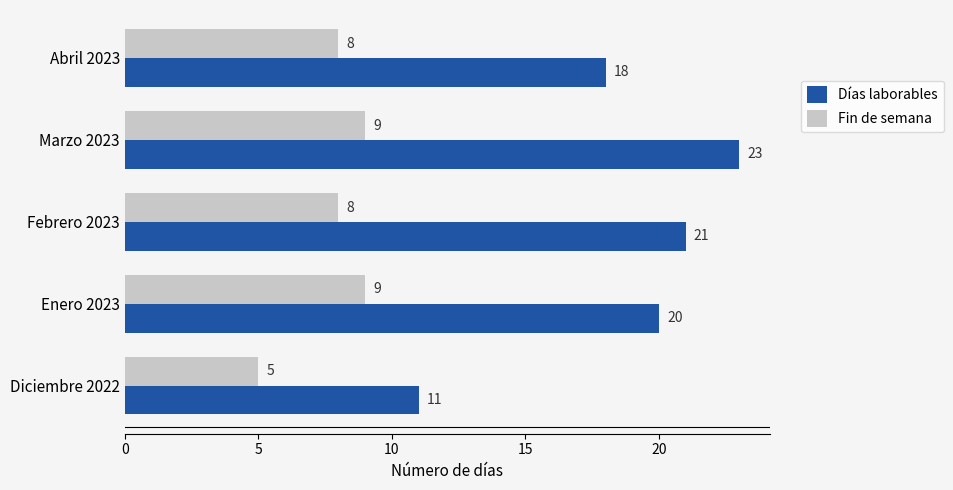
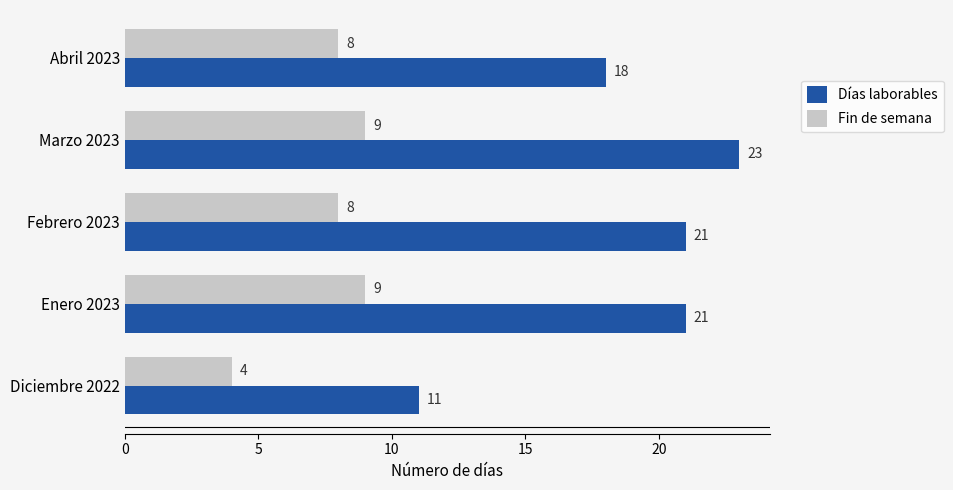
Días laborables, Enero 2023: 20 -> 21
Fin de semana, Diciembre 2022: 5 -> 4
